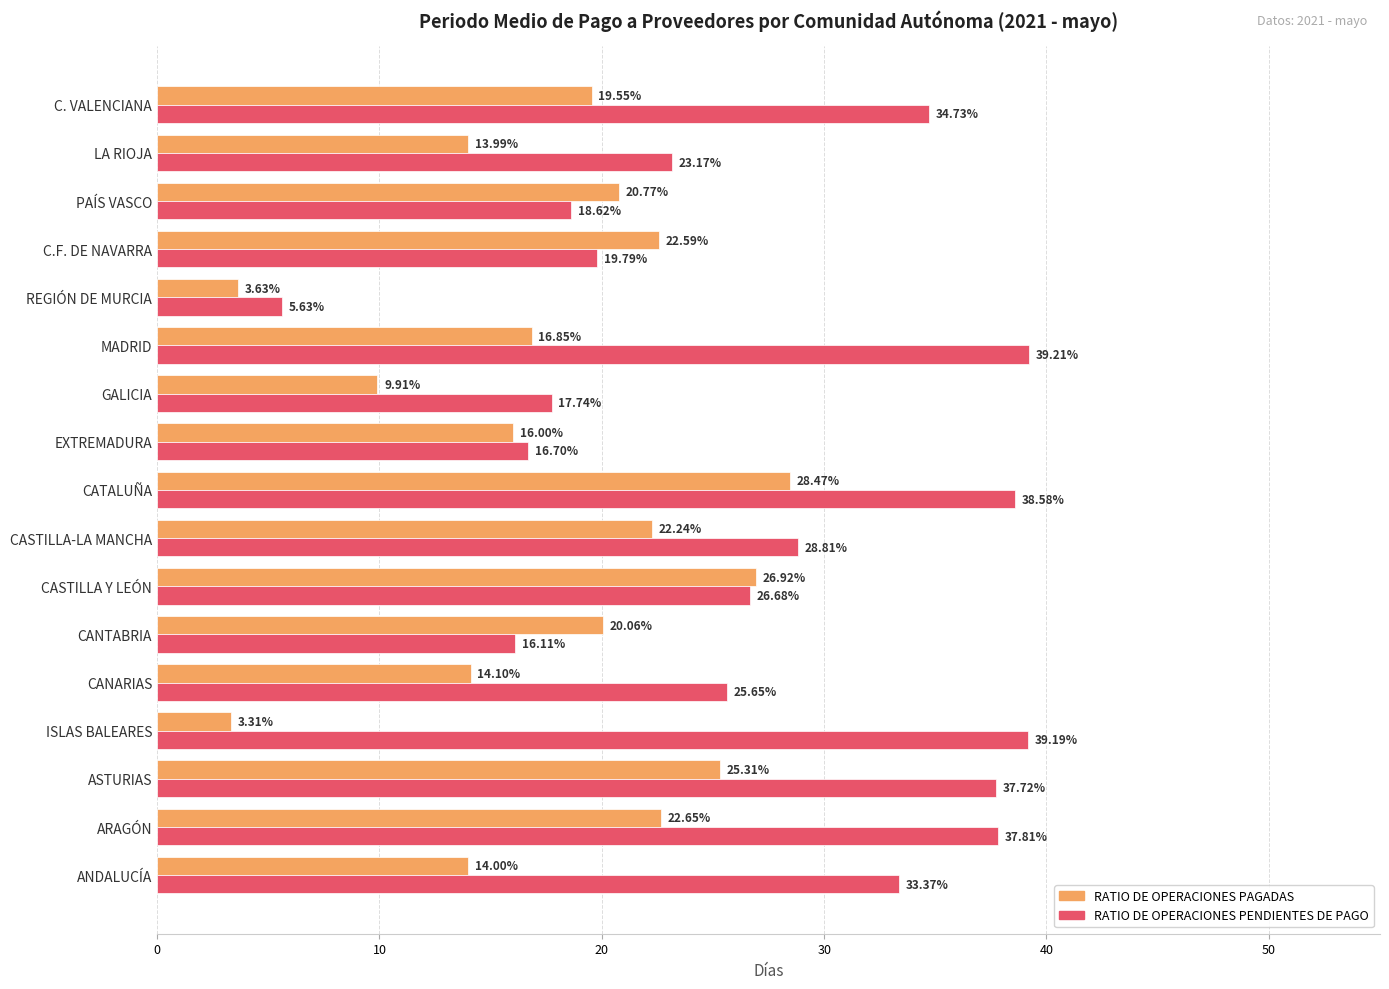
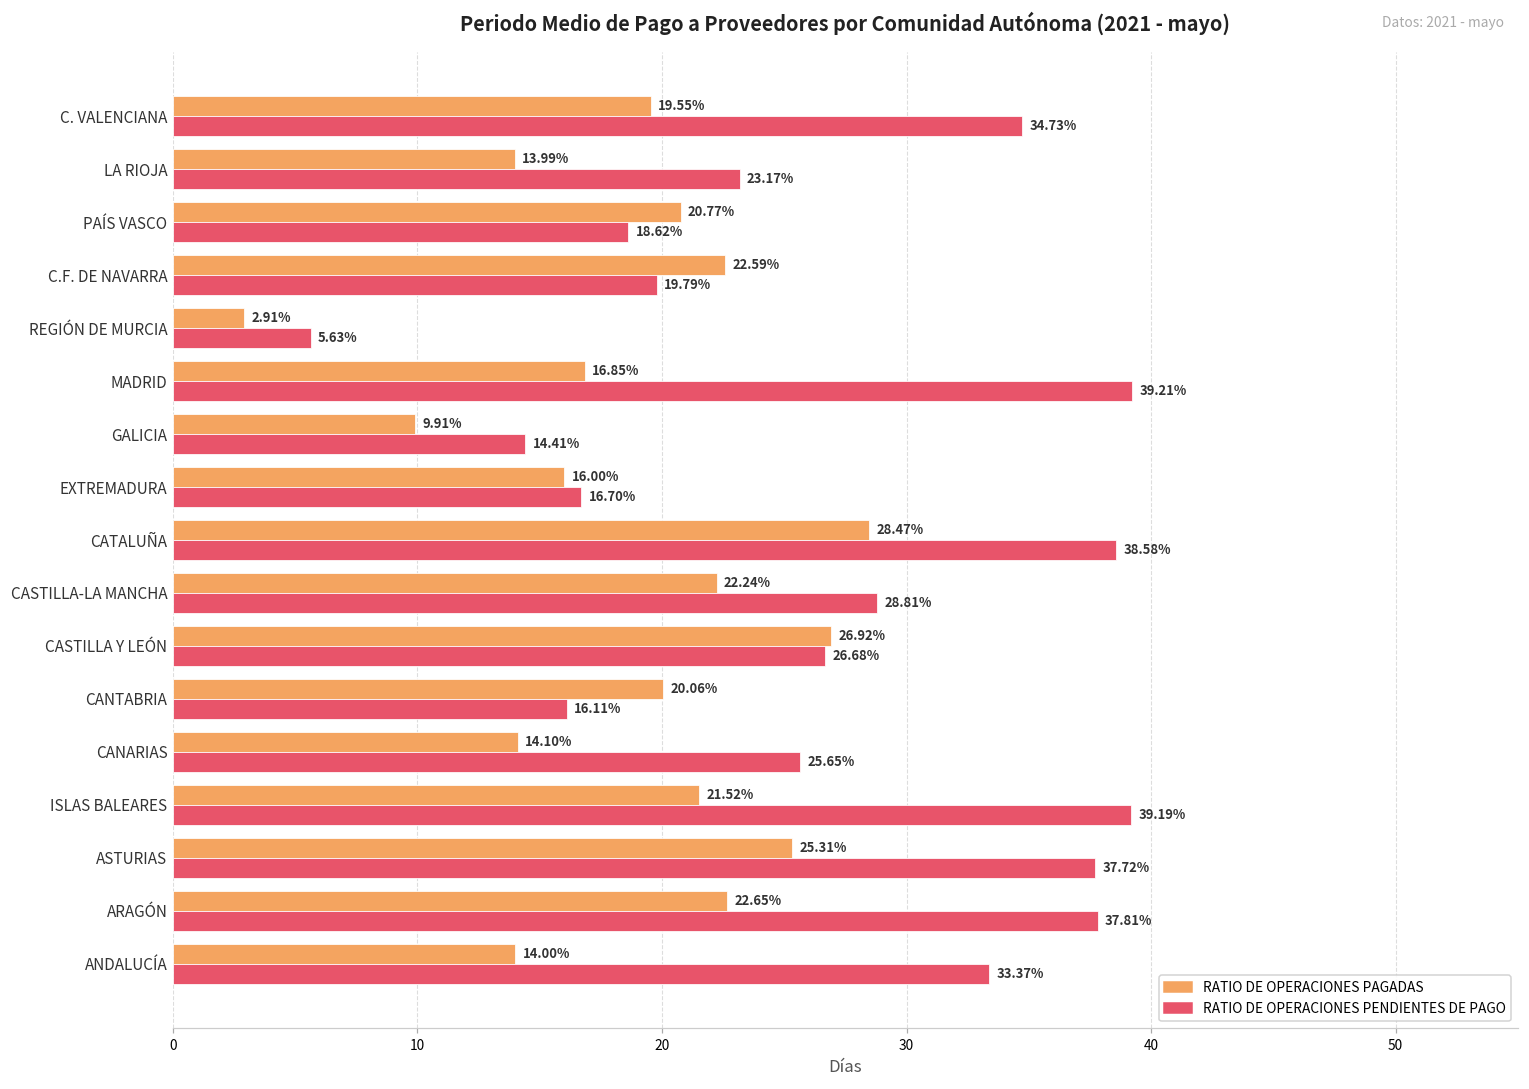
RATIO DE OPERACIONES PAGADAS, REGIÓN DE MURCIA: 3.63% -> 2.91%
RATIO DE OPERACIONES PENDIENTES DE PAGO, GALICIA: 17.74% -> 14.41%
RATIO DE OPERACIONES PAGADAS, ISLAS BALEARES: 3.31% -> 21.52%
